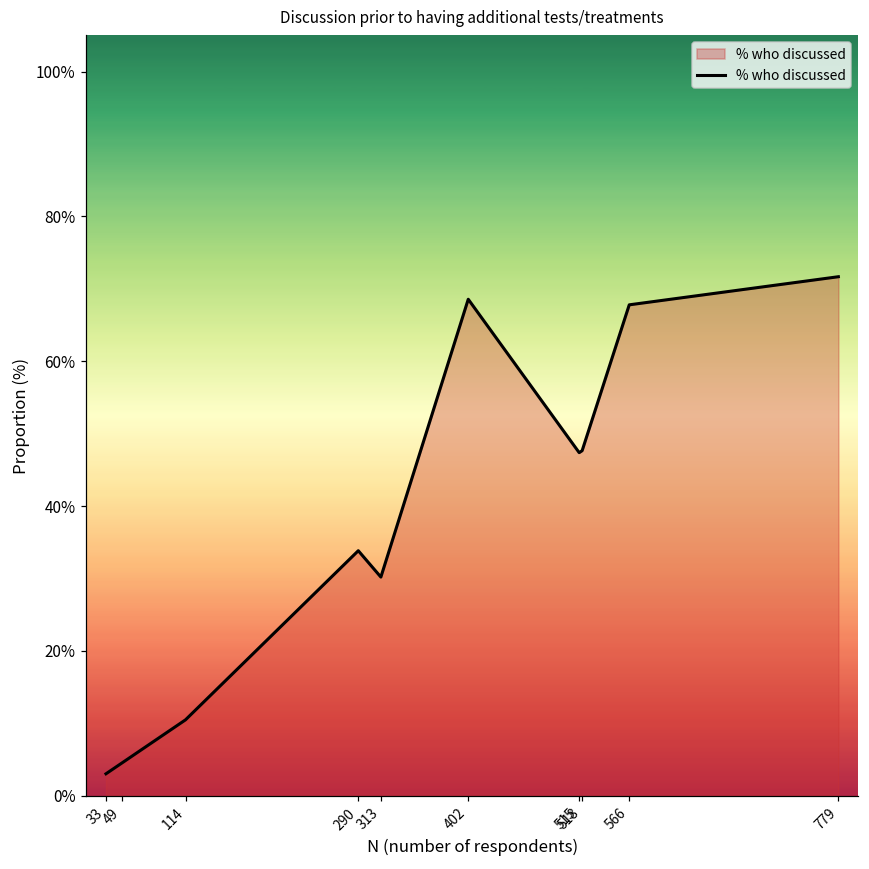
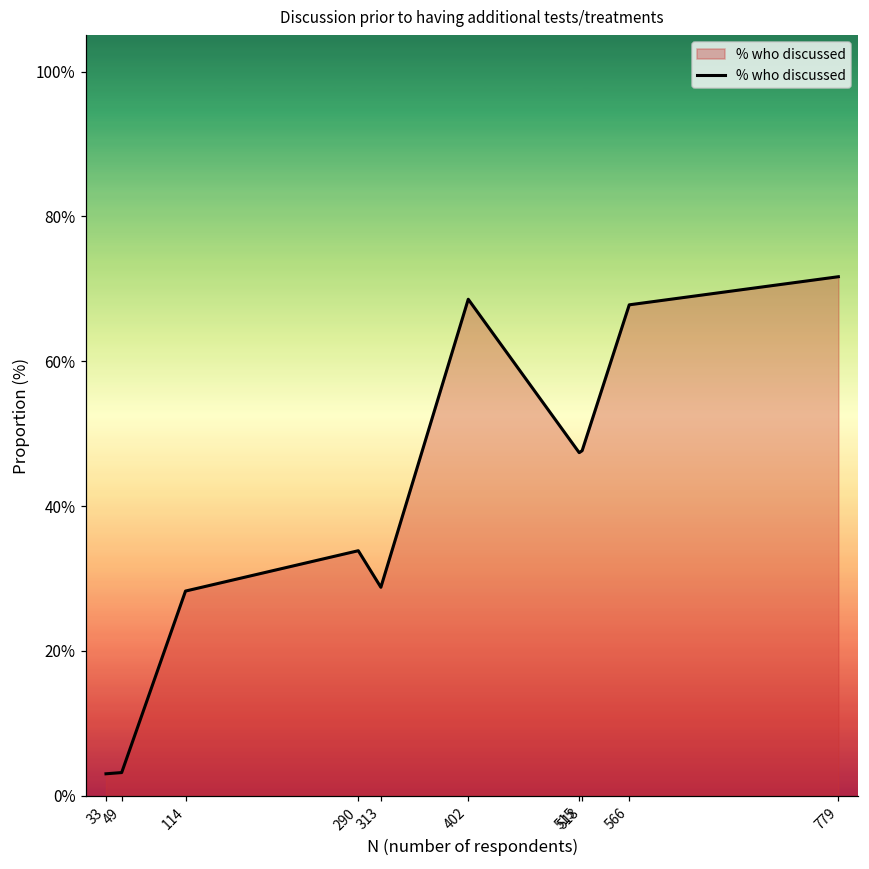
49: 5% -> 3%
114: 10% -> 28%
313: 30% -> 29%
